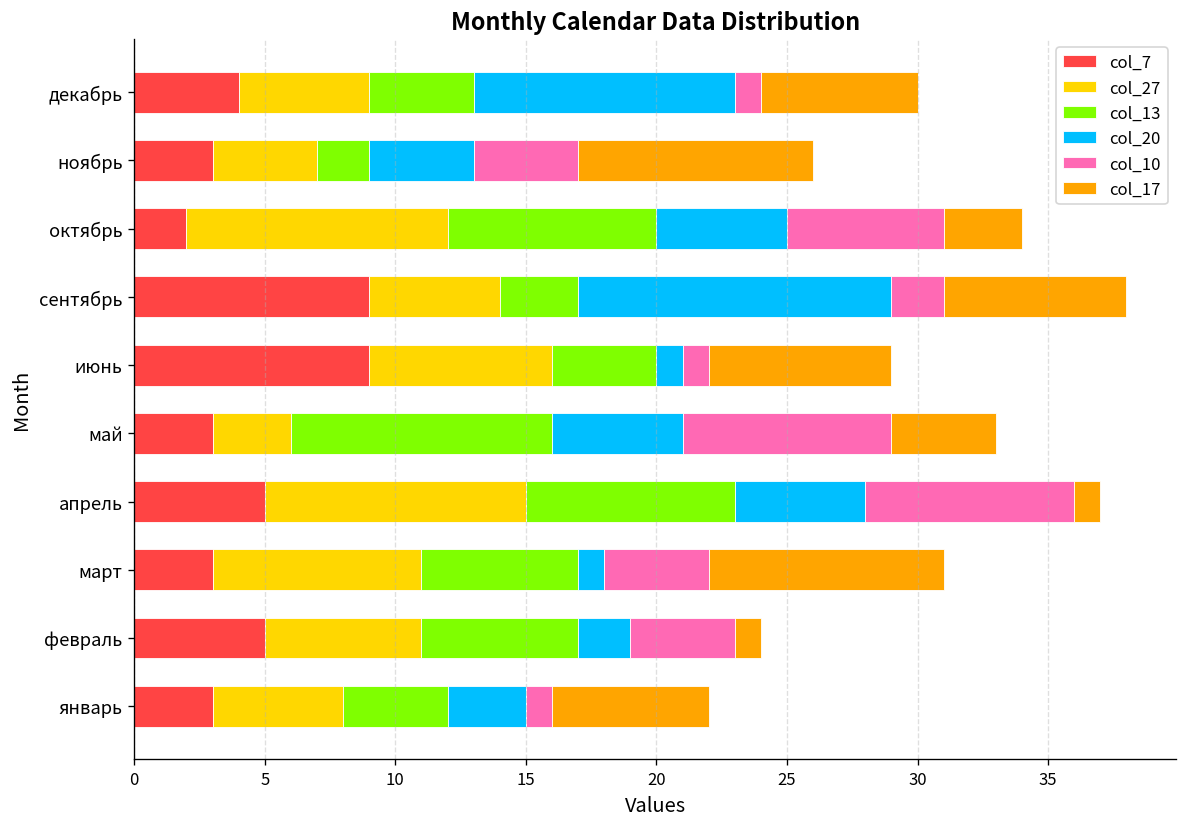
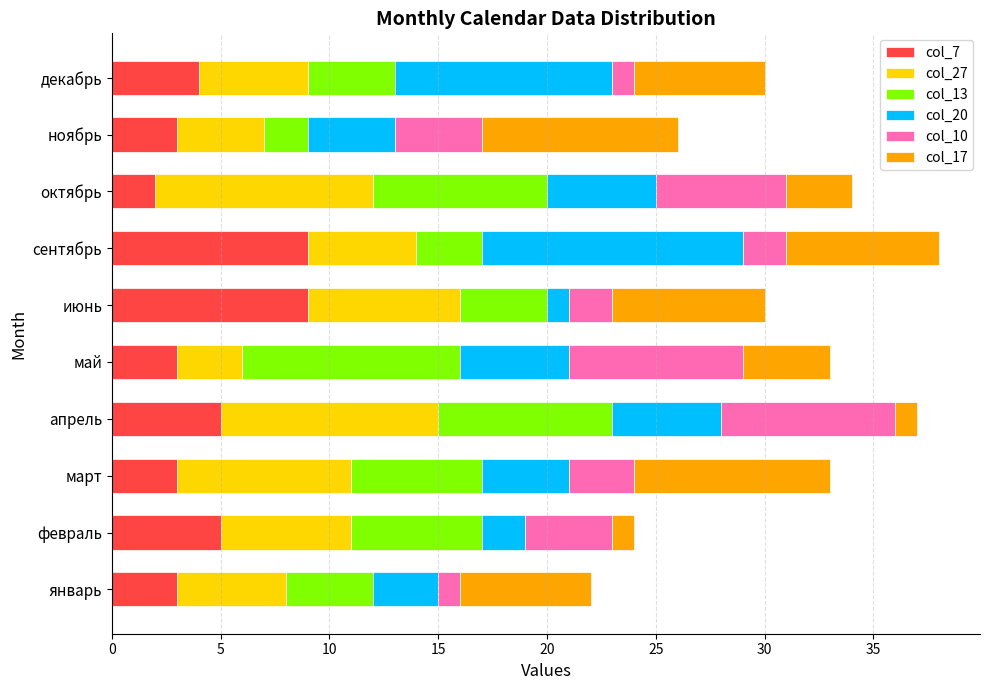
col_10, июнь: 1 -> 2
col_20, март: 1 -> 4
col_10, март: 4 -> 3
